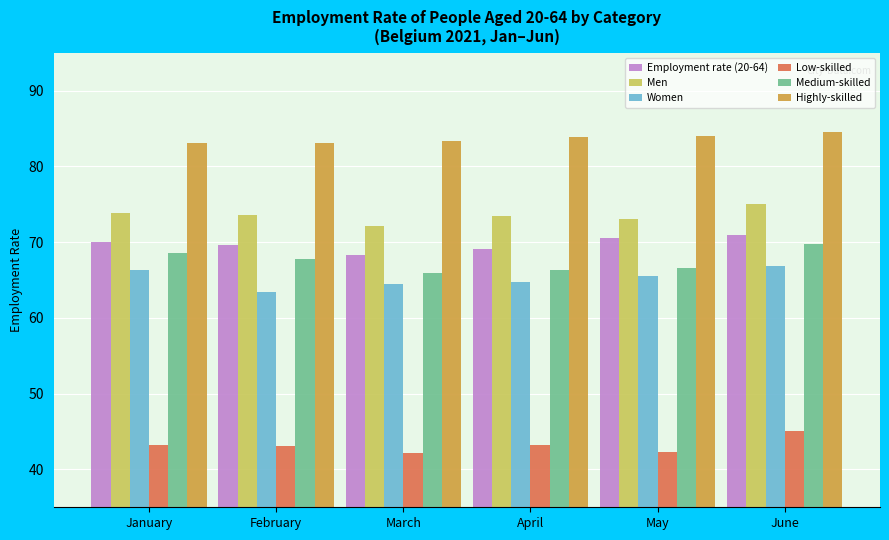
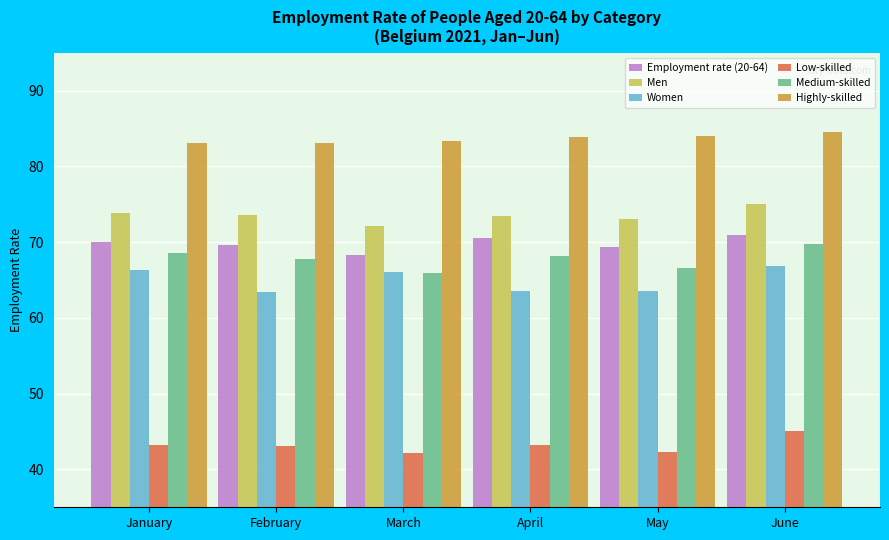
Women, March: 65 -> 66
Employment rate (20-64), April: 69 -> 71
Women, April: 65 -> 64
Medium-skilled, April: 66 -> 68
Employment rate (20-64), May: 71 -> 69
Women, May: 65 -> 64
